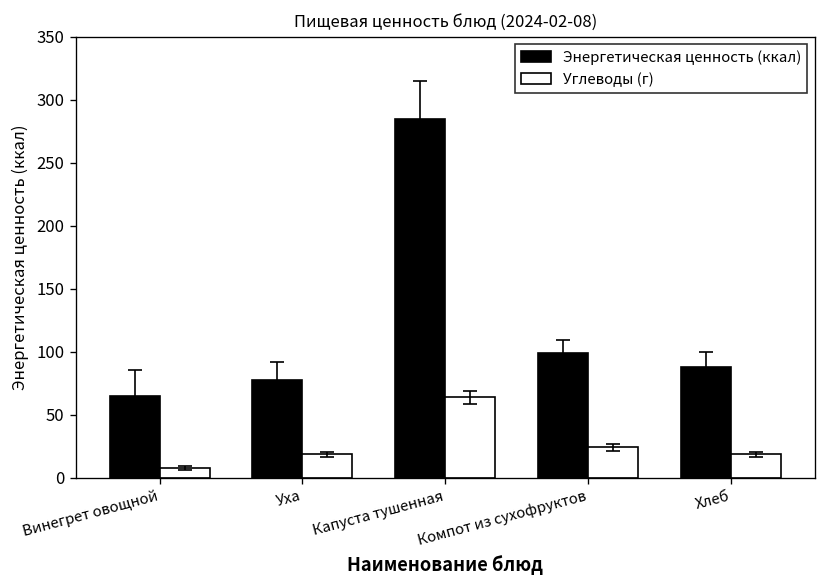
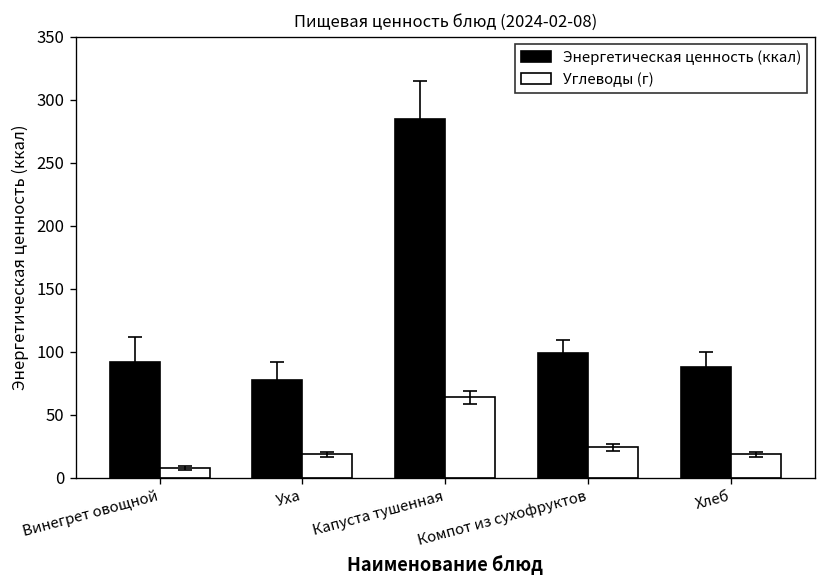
Энергетическая ценность (ккал), Винегрет овощной: 65 -> 92
